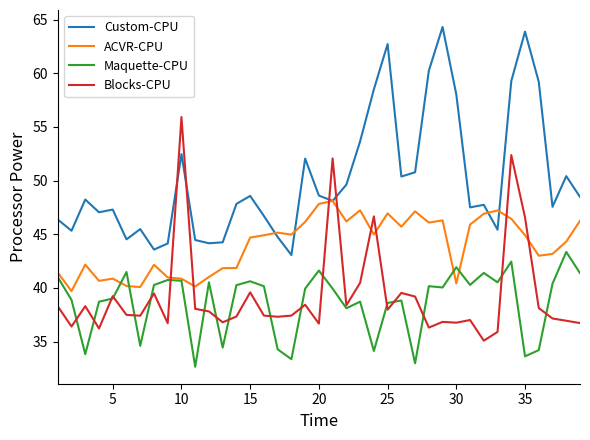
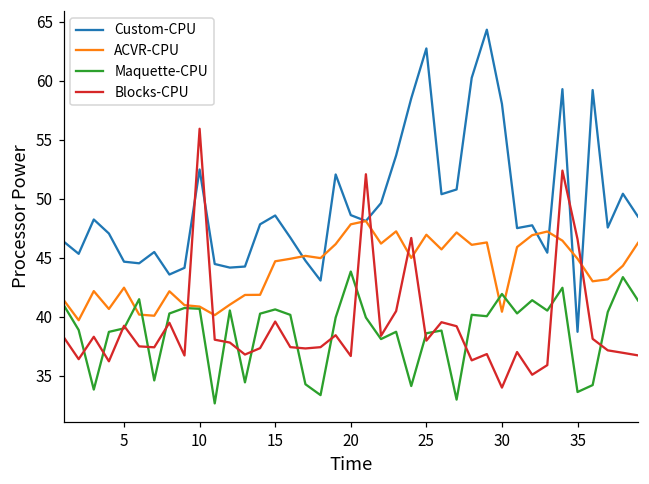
Custom-CPU, 5: 47.3 -> 44.7
ACVR-CPU, 5: 40.9 -> 42.5
Maquette-CPU, 20: 41.6 -> 43.8
Blocks-CPU, 30: 36.8 -> 34.0
Custom-CPU, 35: 63.9 -> 38.7
